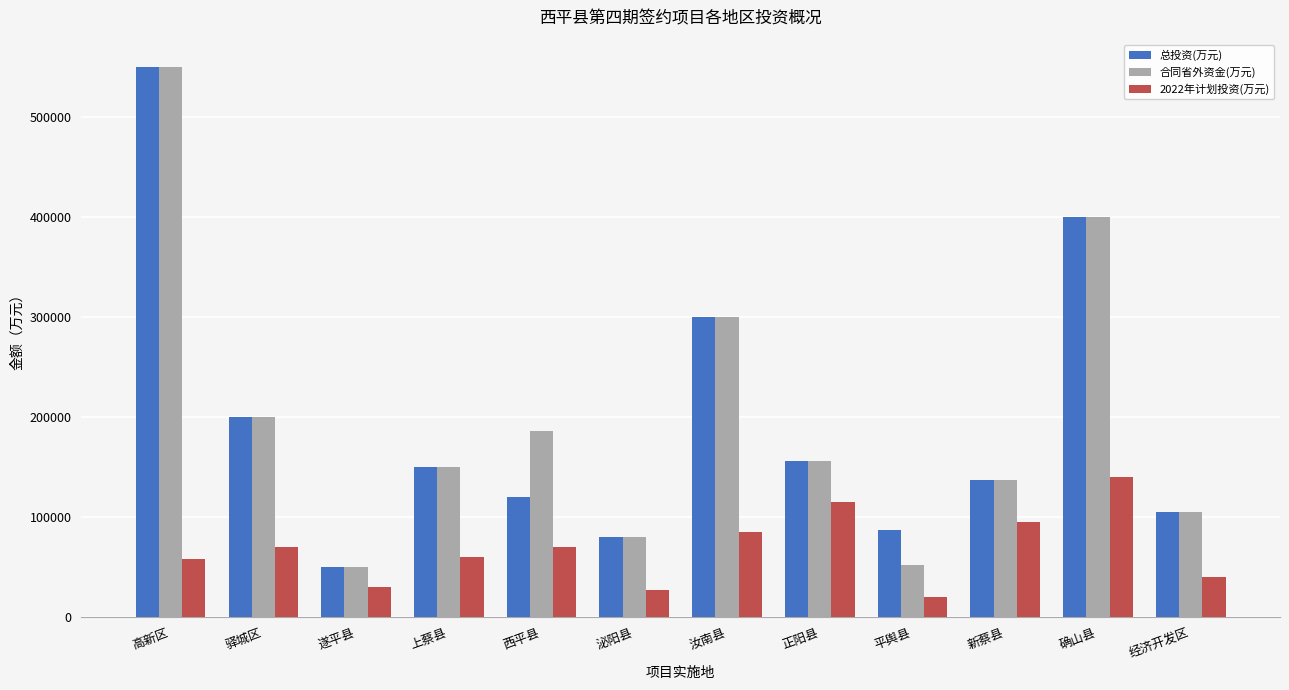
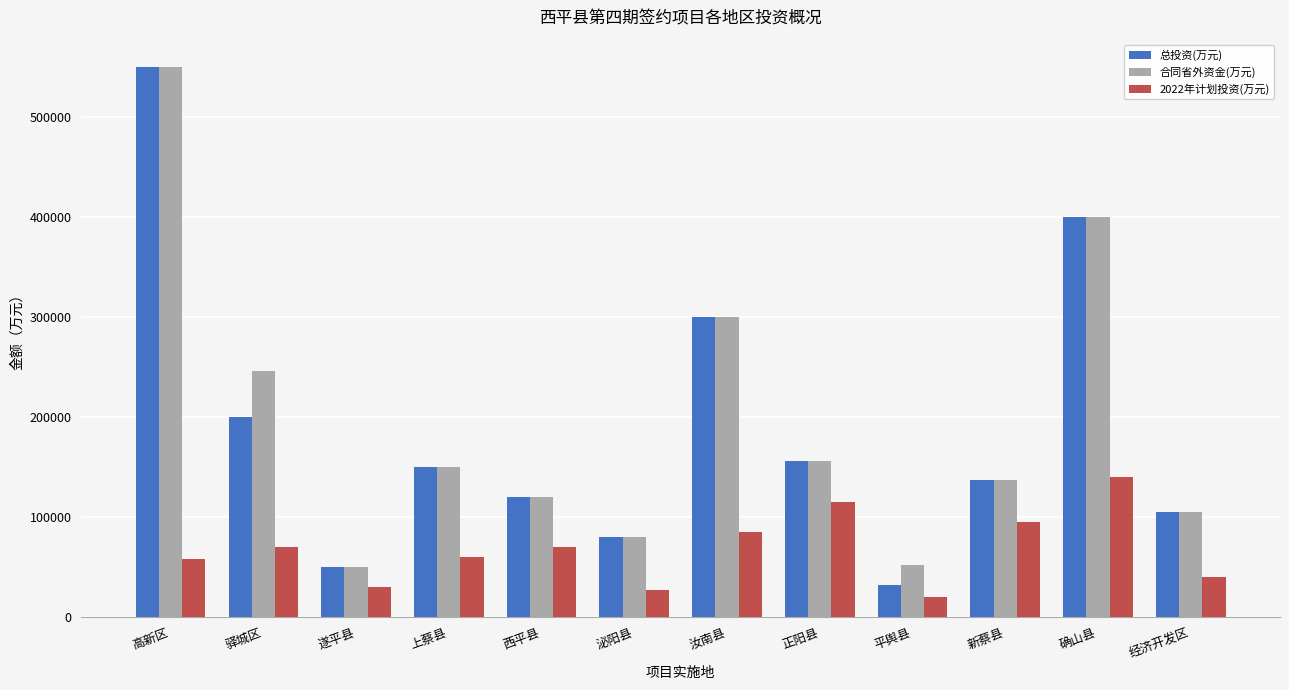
合同省外资金(万元), 驿城区: 200000 -> 250000
合同省外资金(万元), 西平县: 190000 -> 120000
总投资(万元), 平舆县: 90000 -> 30000
